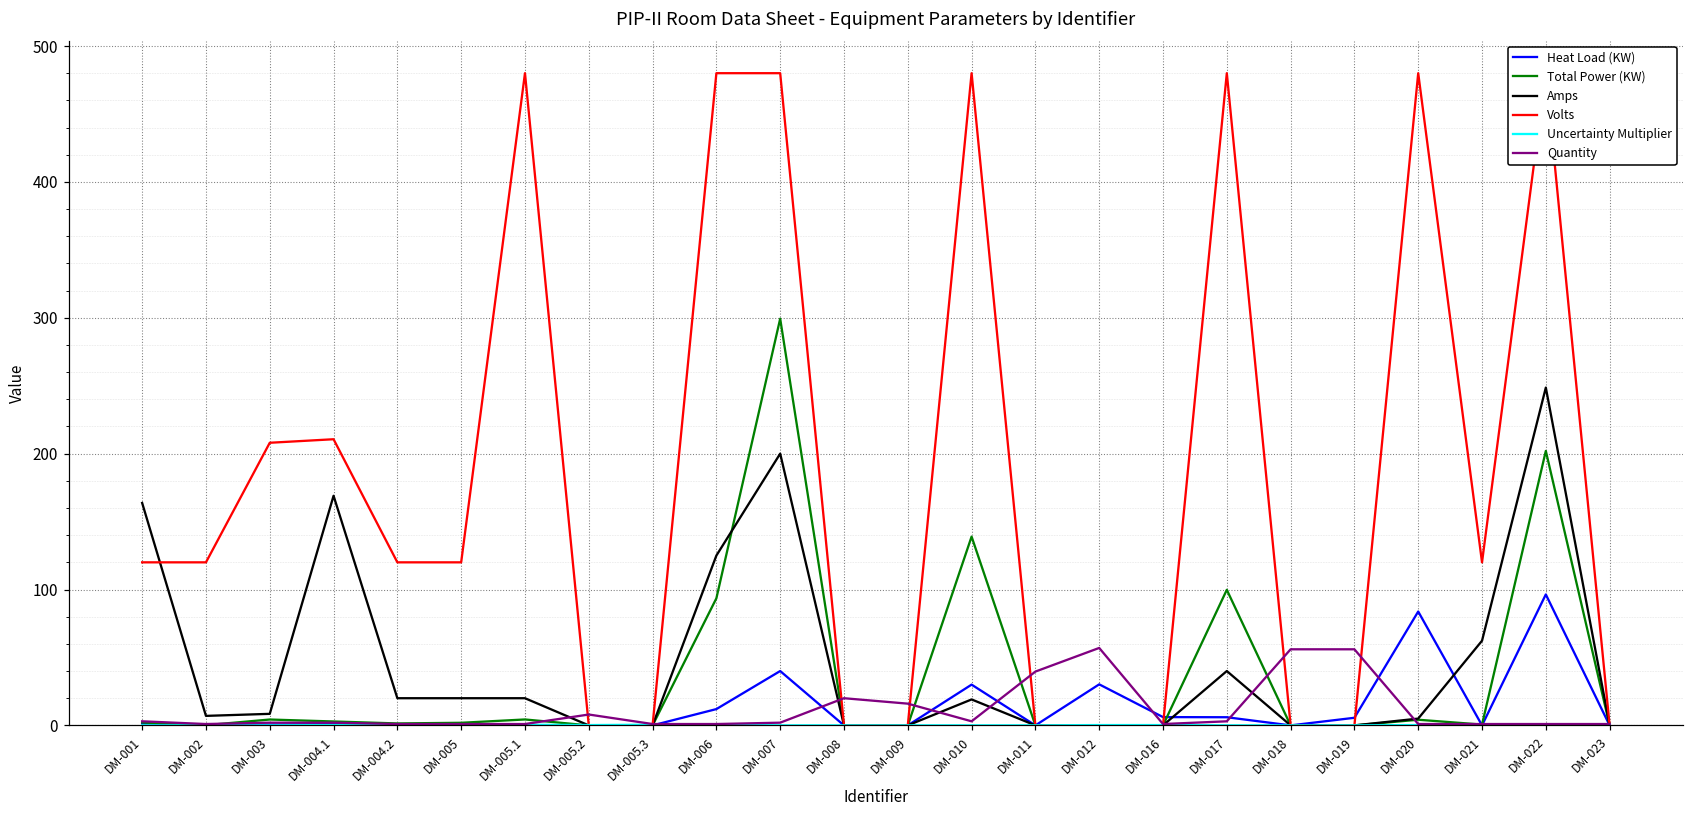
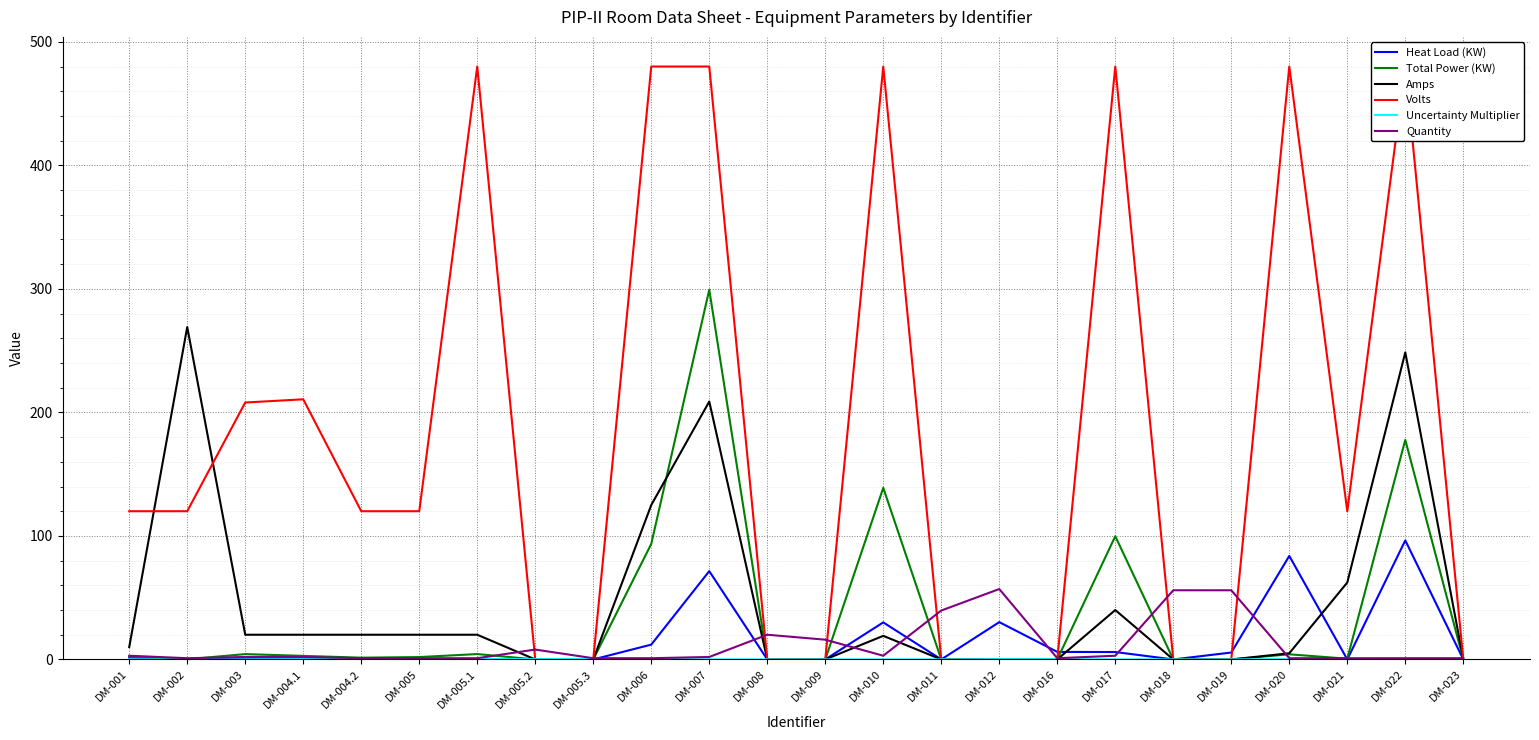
Amps, DM-001: 164 -> 10
Amps, DM-002: 7 -> 269
Amps, DM-003: 9 -> 20
Amps, DM-004.1: 169 -> 20
Heat Load (KW), DM-007: 40 -> 72
Amps, DM-007: 200 -> 209
Total Power (KW), DM-022: 202 -> 178
